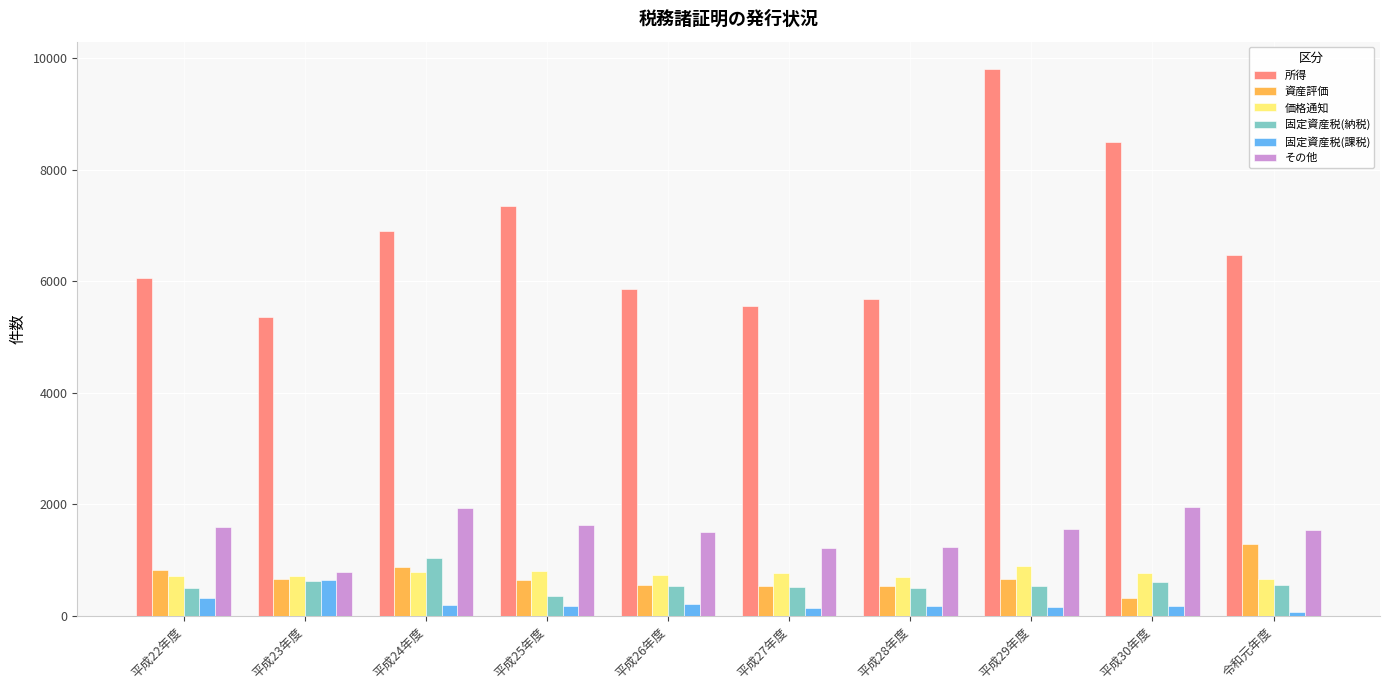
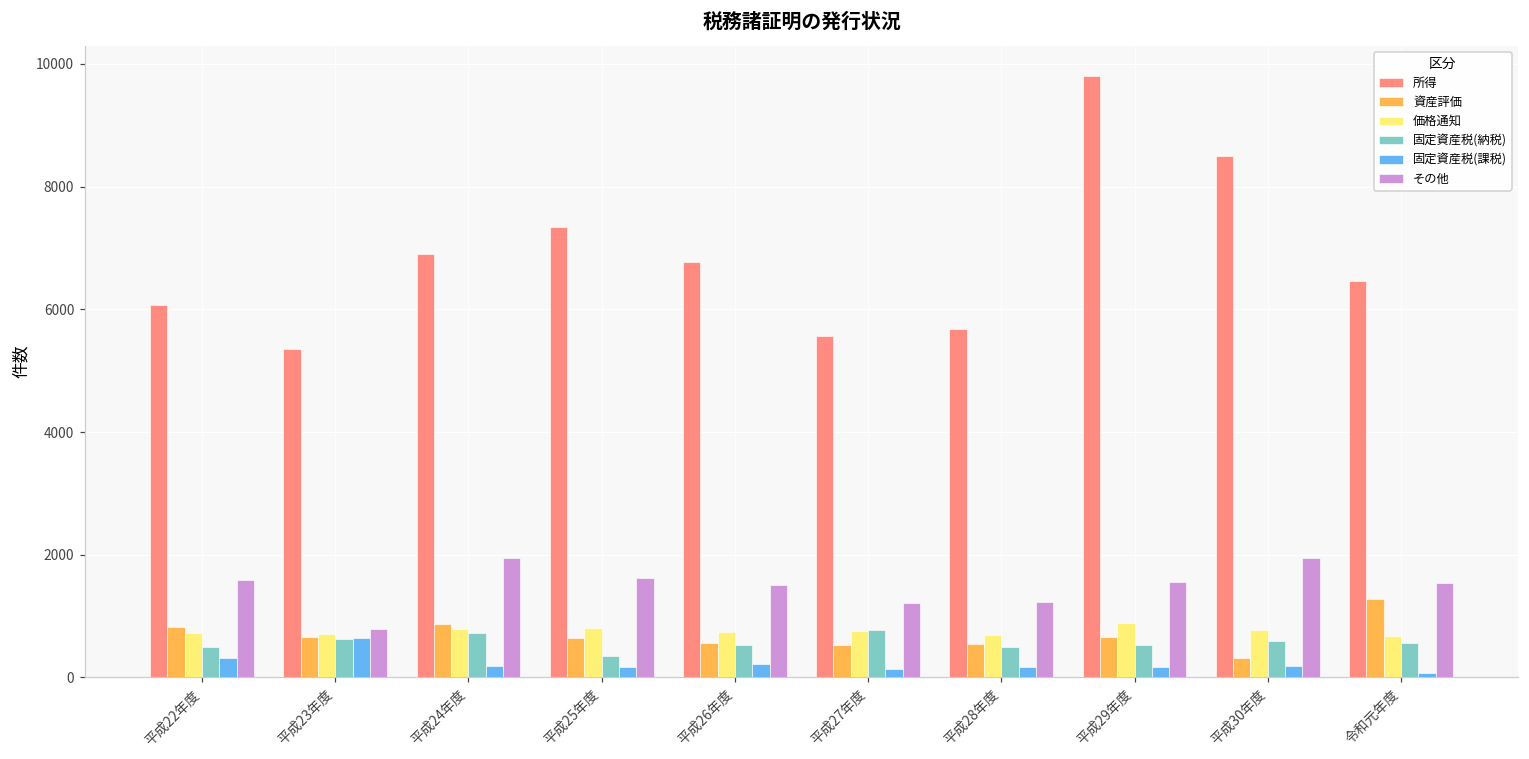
固定資産税(納税), 平成24年度: 1000 -> 700
所得, 平成26年度: 5900 -> 6800
固定資産税(納税), 平成27年度: 500 -> 800
